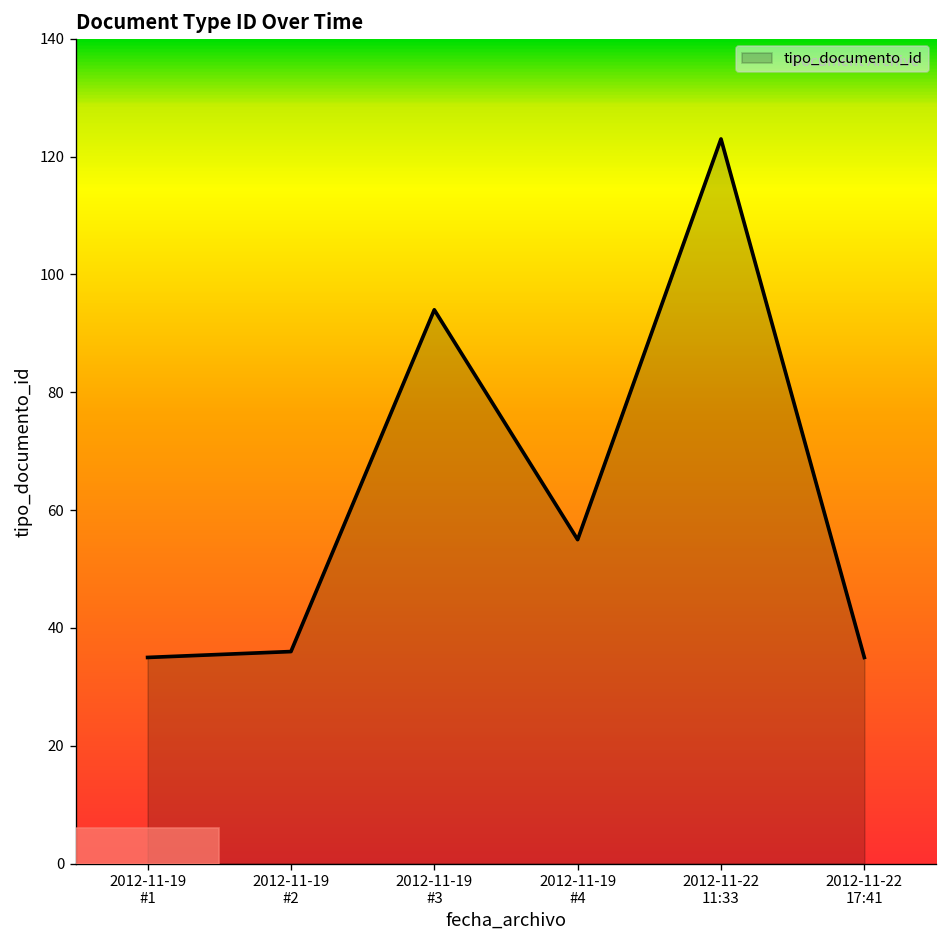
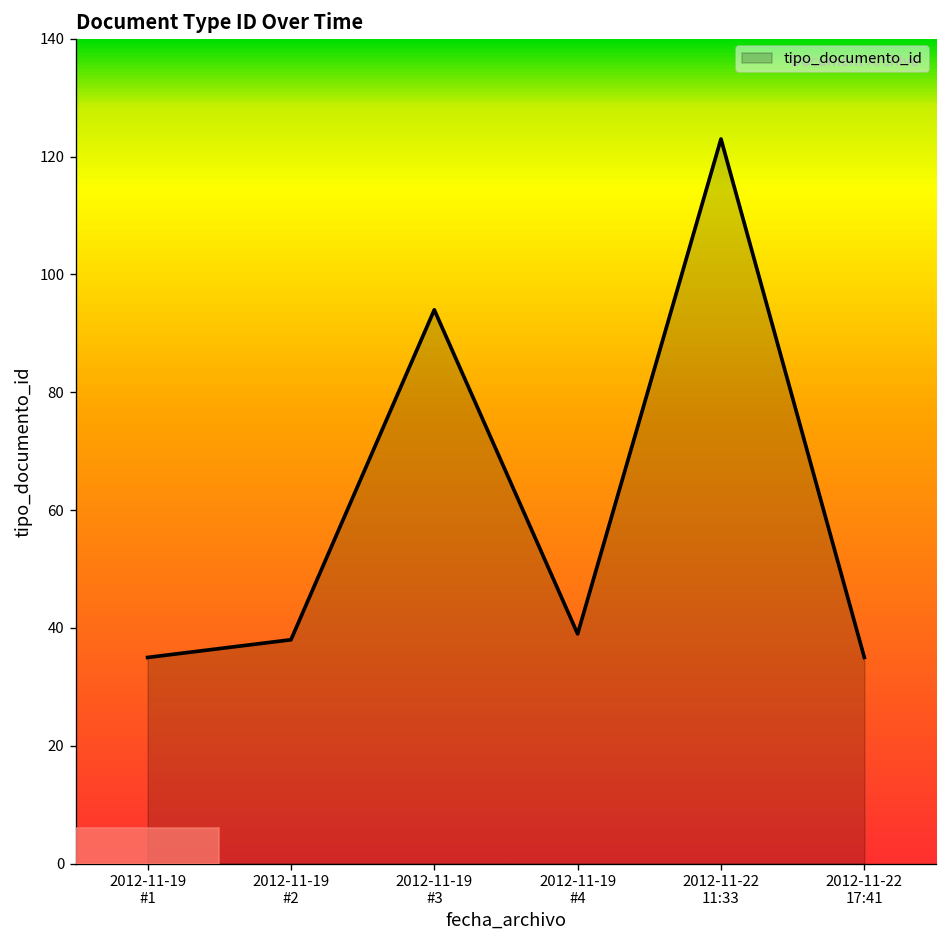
2012-11-19 #2: 36 -> 38
2012-11-19 #4: 55 -> 39
